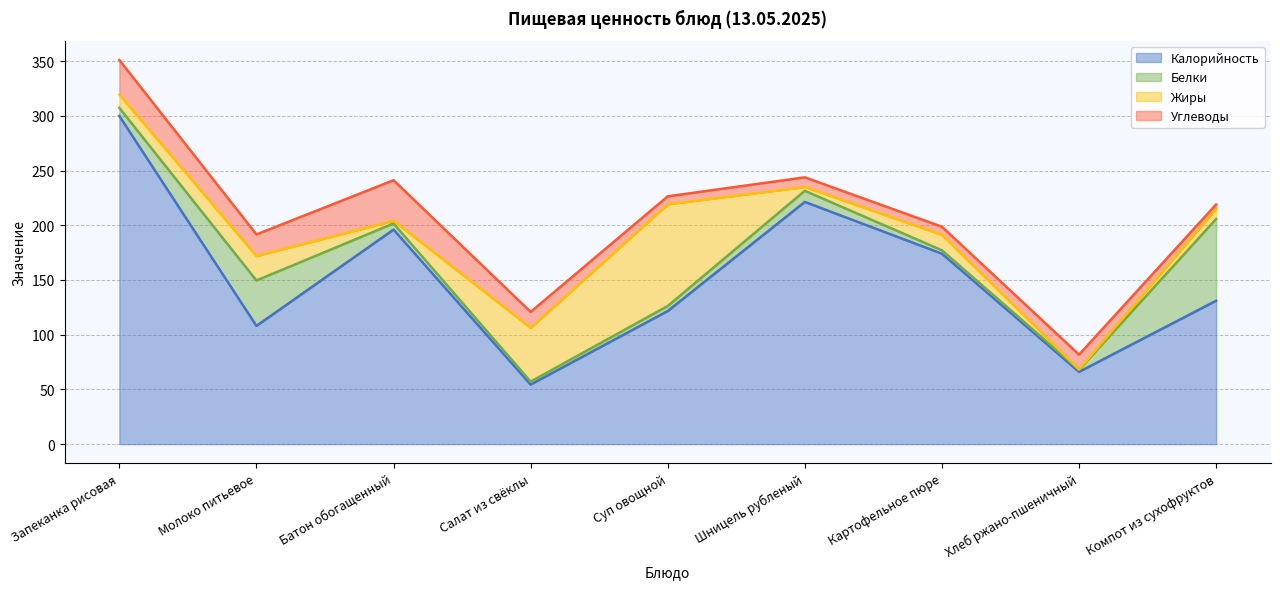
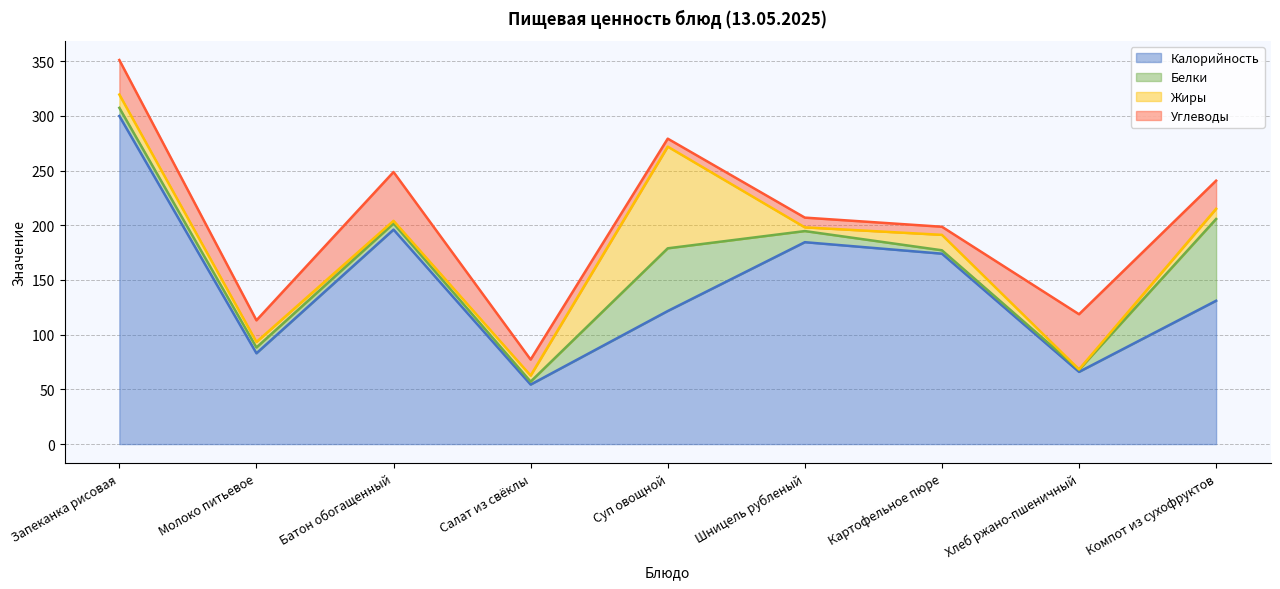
Калорийность, Молоко питьевое: 108 -> 83
Белки, Молоко питьевое: 42 -> 5
Жиры, Молоко питьевое: 22 -> 5
Углеводы, Батон обогащенный: 37 -> 45
Жиры, Салат из свёклы: 49 -> 6
Белки, Суп овощной: 5 -> 57
Калорийность, Шницель рубленый: 221 -> 185
Углеводы, Хлеб ржано-пшеничный: 14 -> 50
Углеводы, Компот из сухофруктов: 4 -> 26
